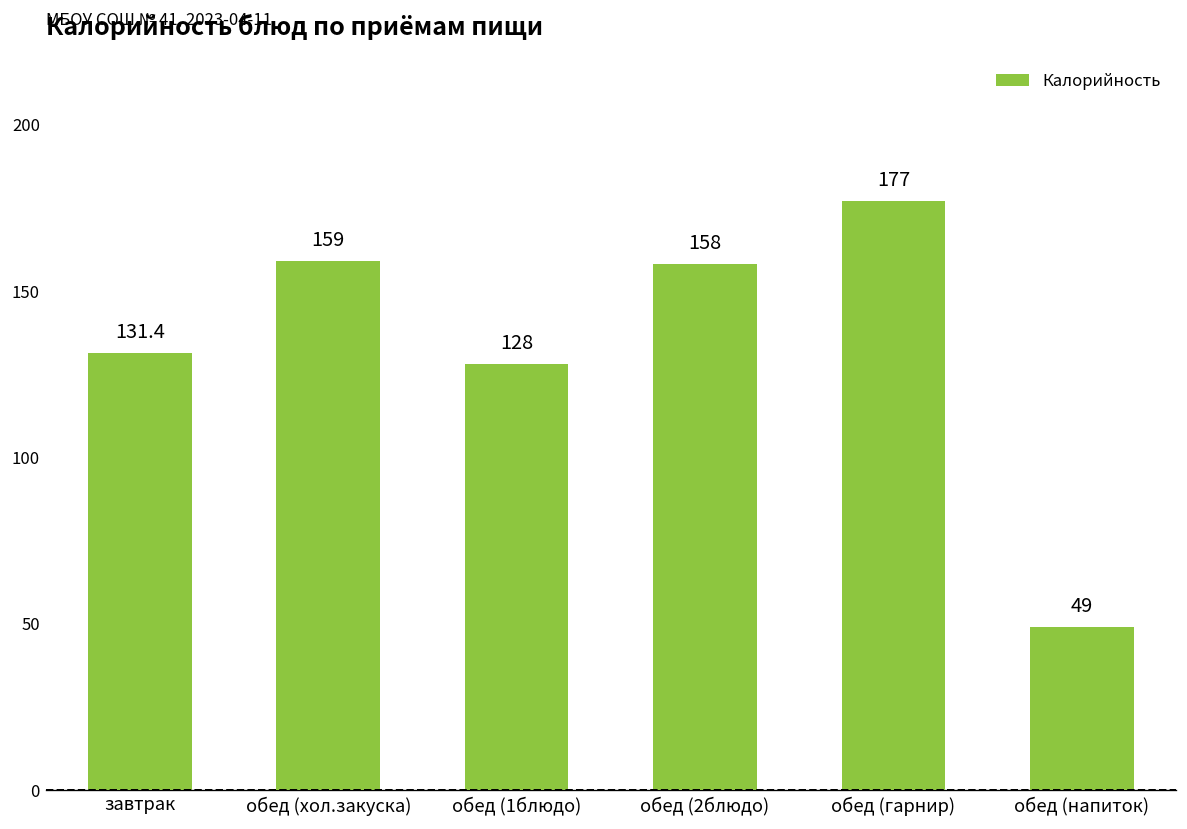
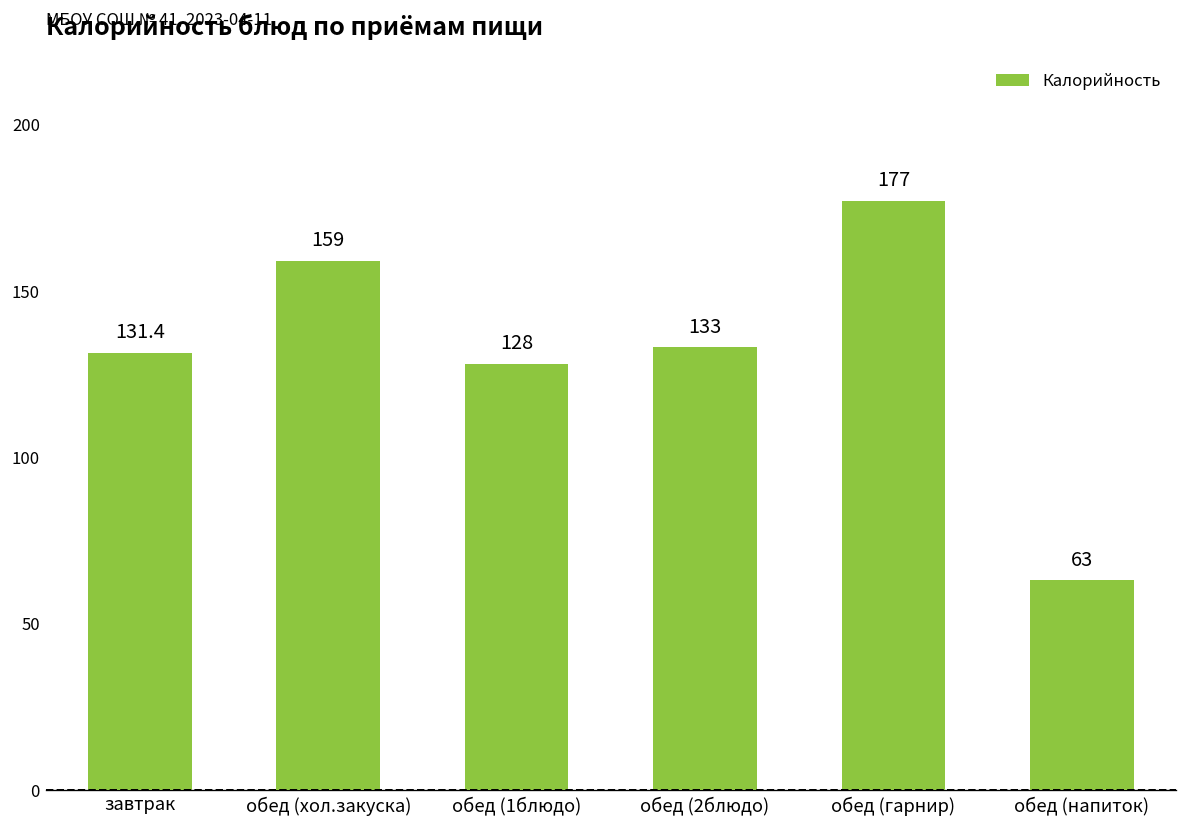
обед (2блюдо): 158 -> 133
обед (напиток): 49 -> 63
